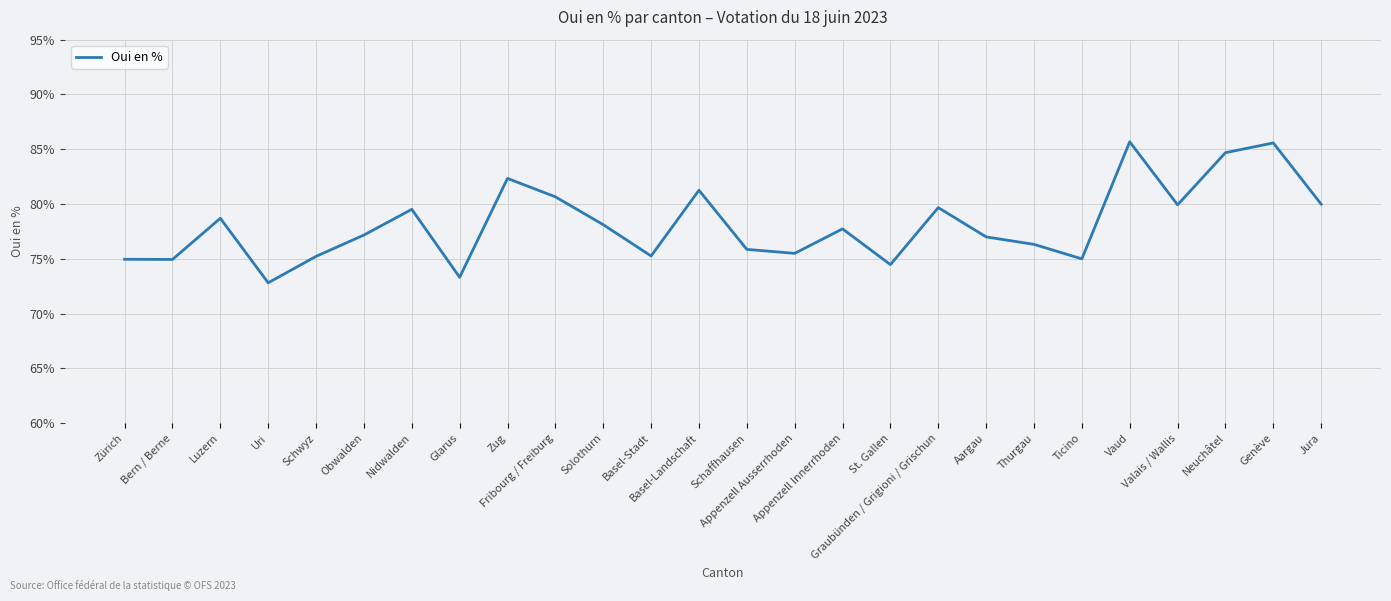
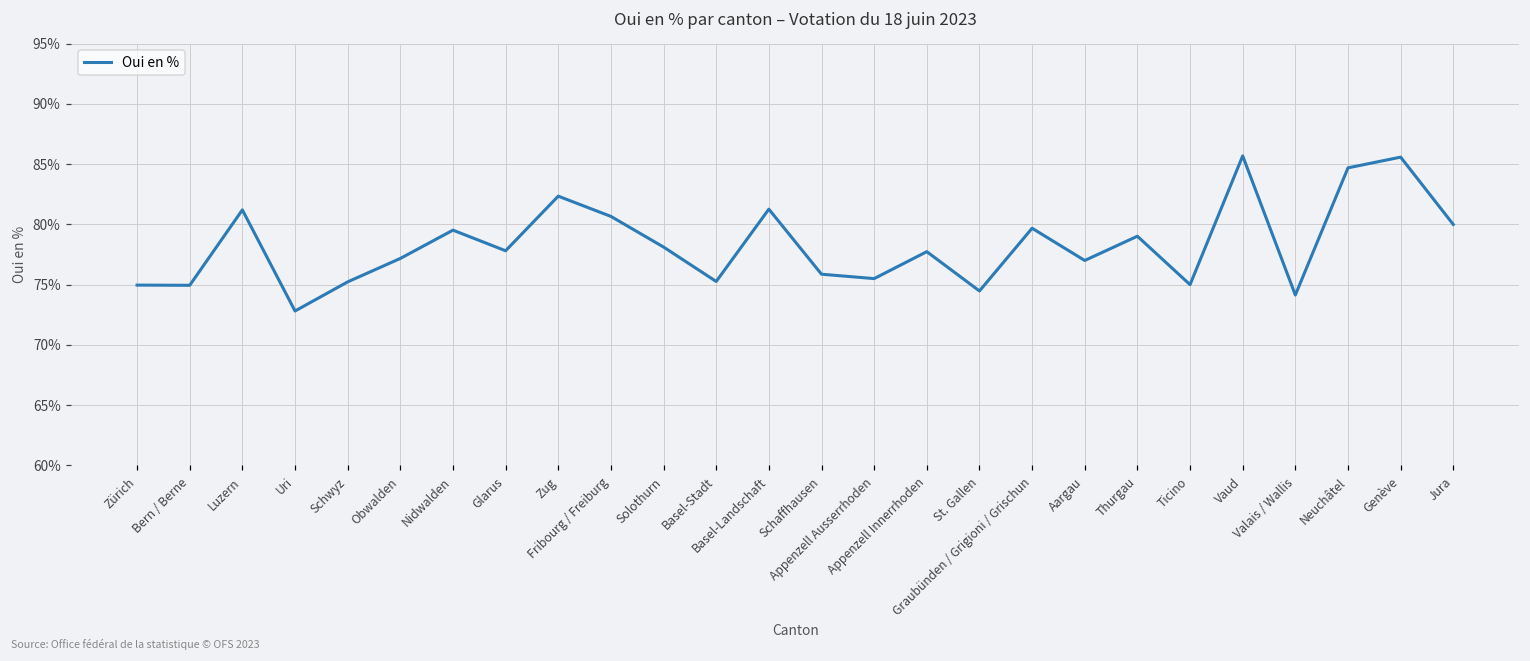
Luzern: 78.7% -> 81.2%
Glarus: 73.3% -> 77.8%
Thurgau: 76.3% -> 79.0%
Valais / Wallis: 79.9% -> 74.1%
